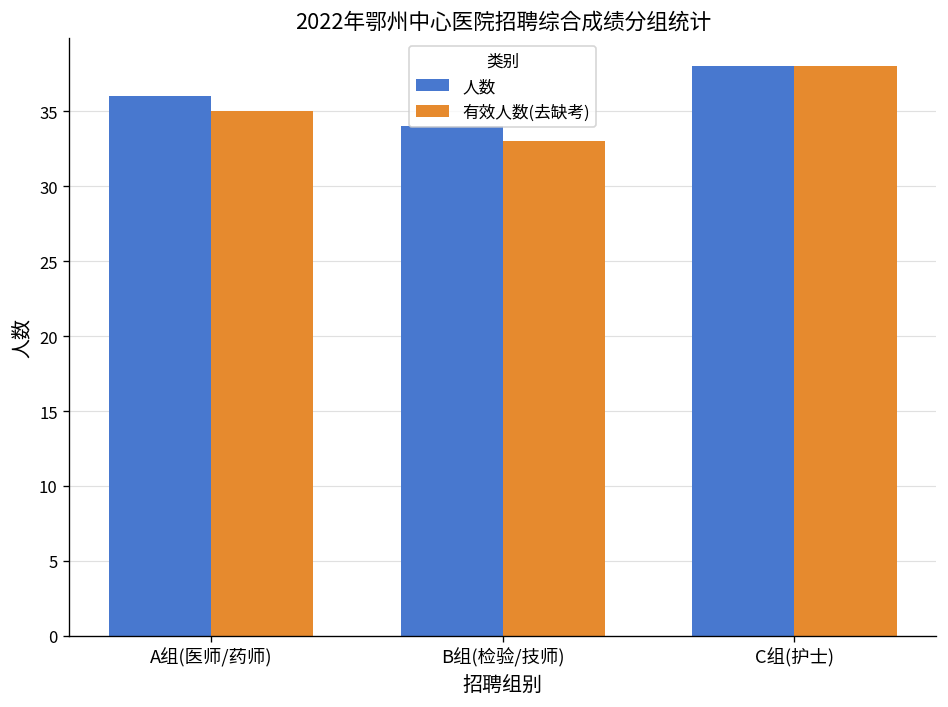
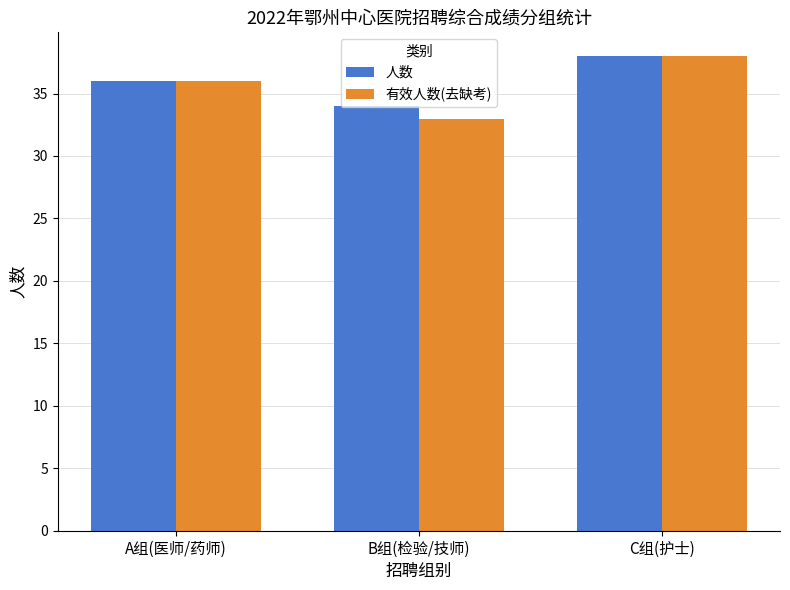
有效人数(去缺考), A组(医师/药师): 35 -> 36
